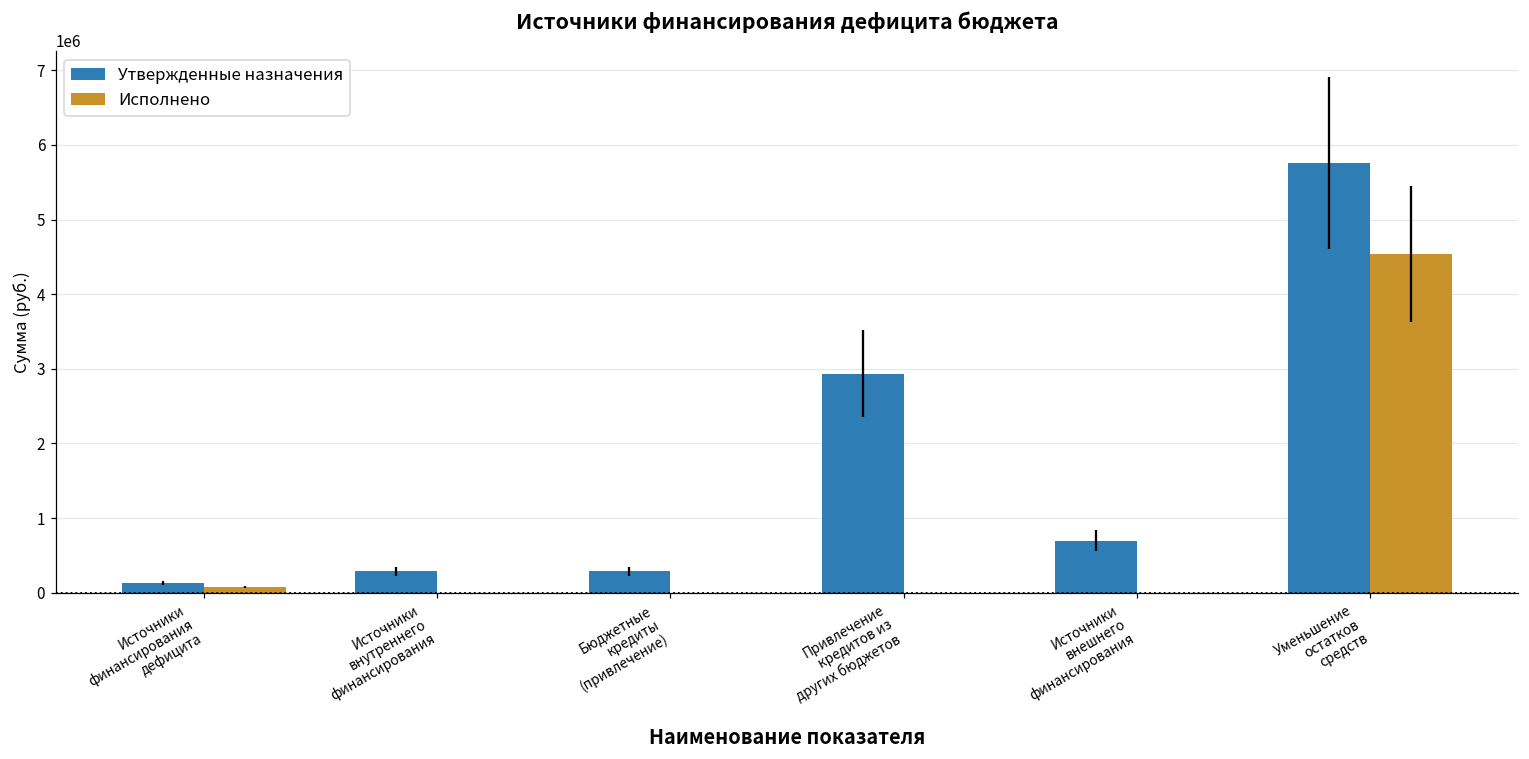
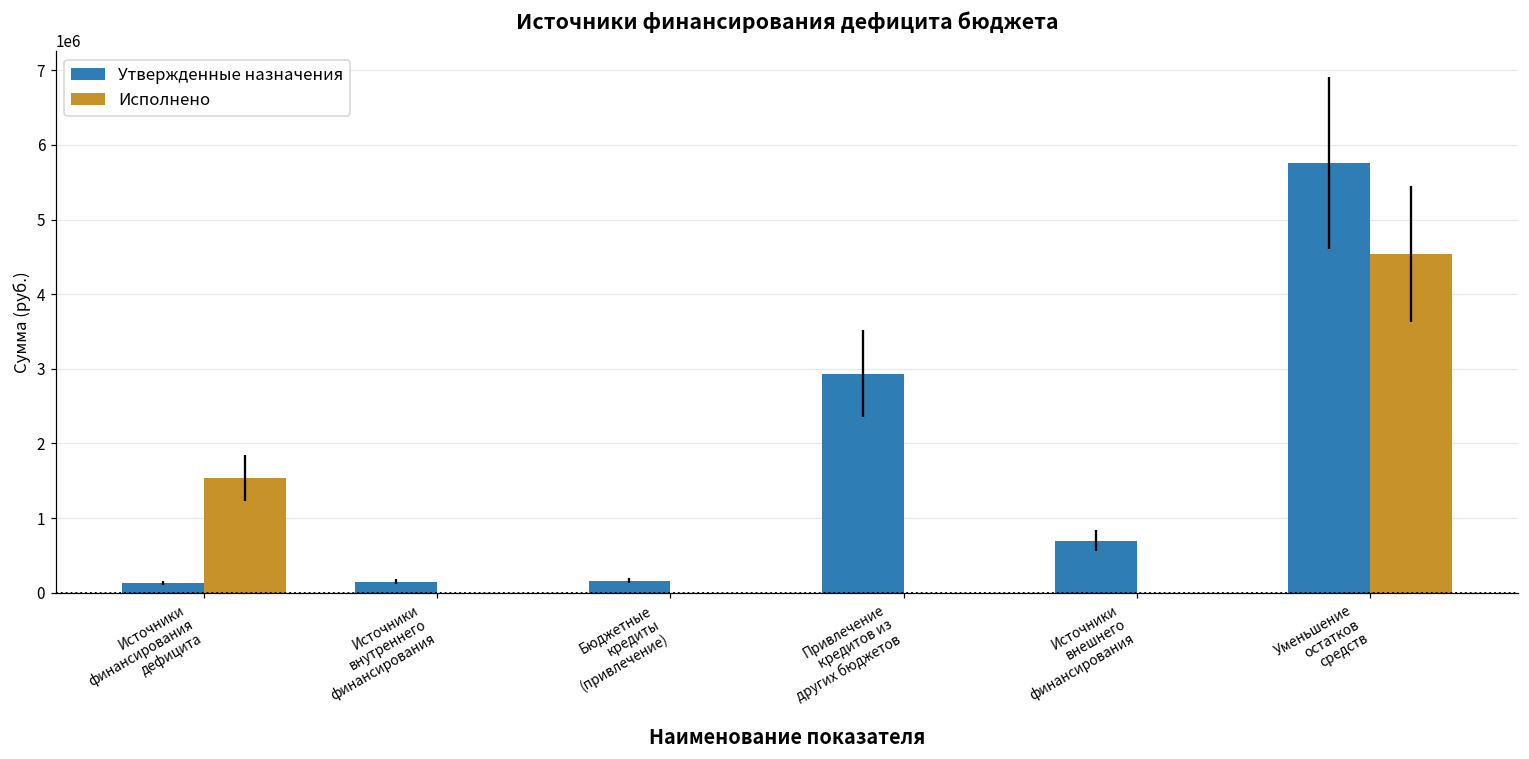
Исполнено, Источники финансирования дефицита: 100000 -> 1500000
Утвержденные назначения, Источники внутреннего финансирования: 300000 -> 200000
Утвержденные назначения, Бюджетные кредиты (привлечение): 300000 -> 200000
